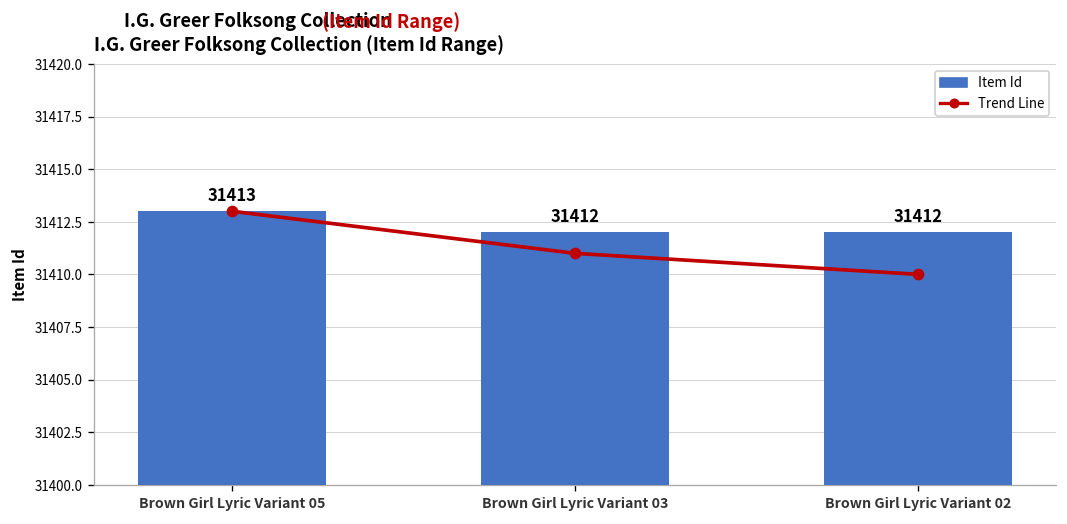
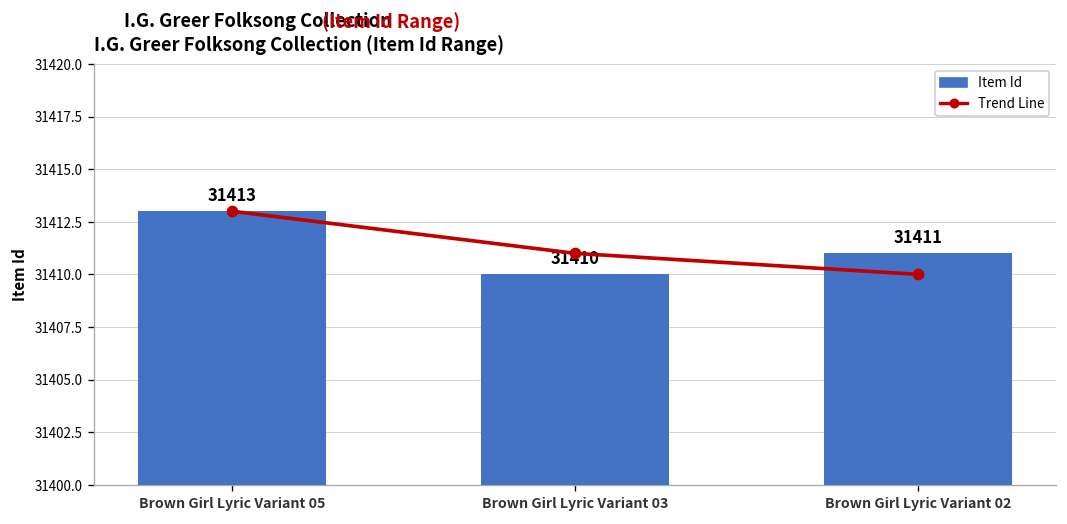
Item Id, Brown Girl Lyric Variant 03: 31412 -> 31410
Item Id, Brown Girl Lyric Variant 02: 31412 -> 31411
